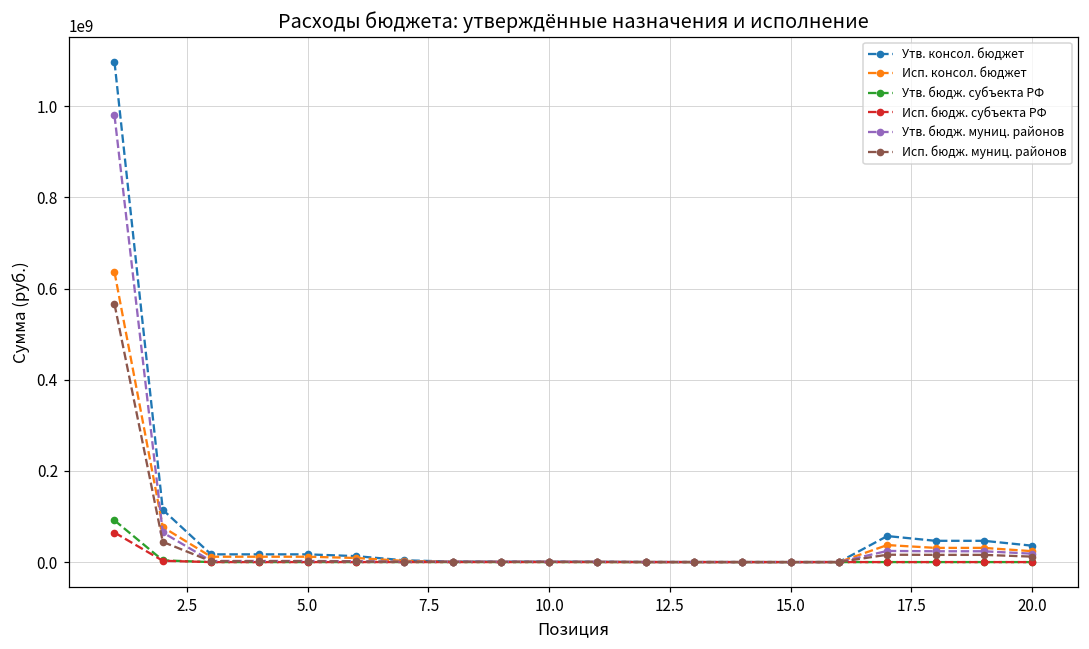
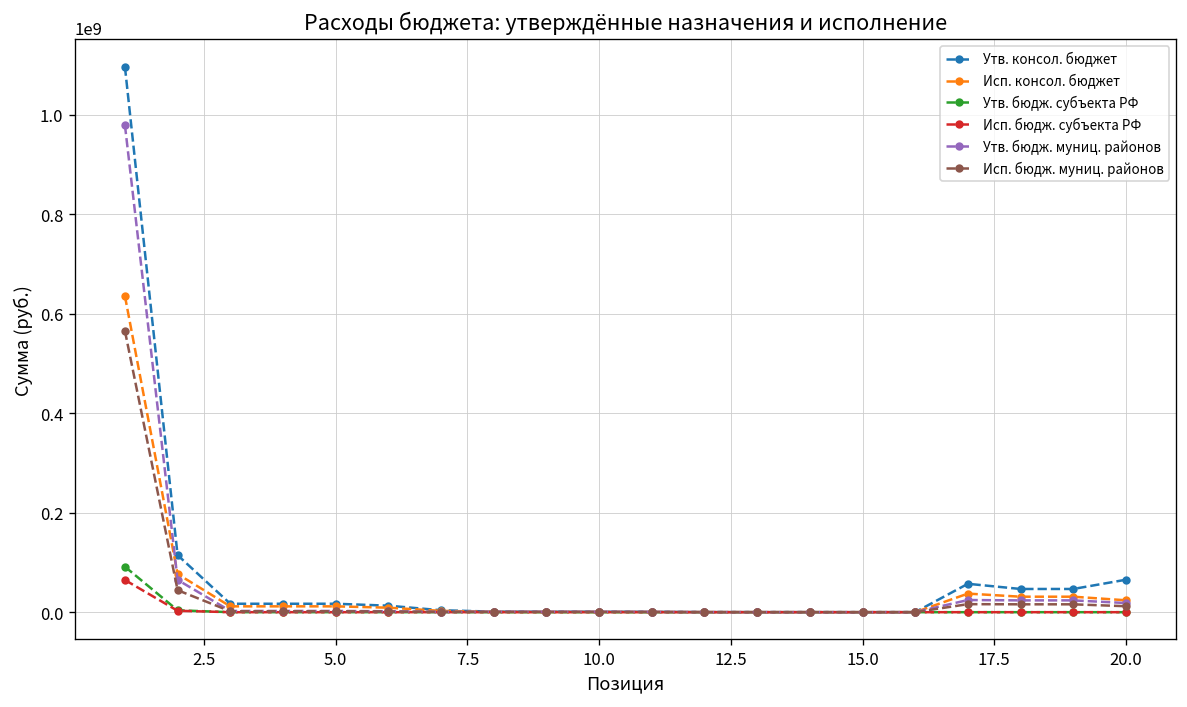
Утв. консол. бюджет, 20.0: 40000000 -> 70000000
